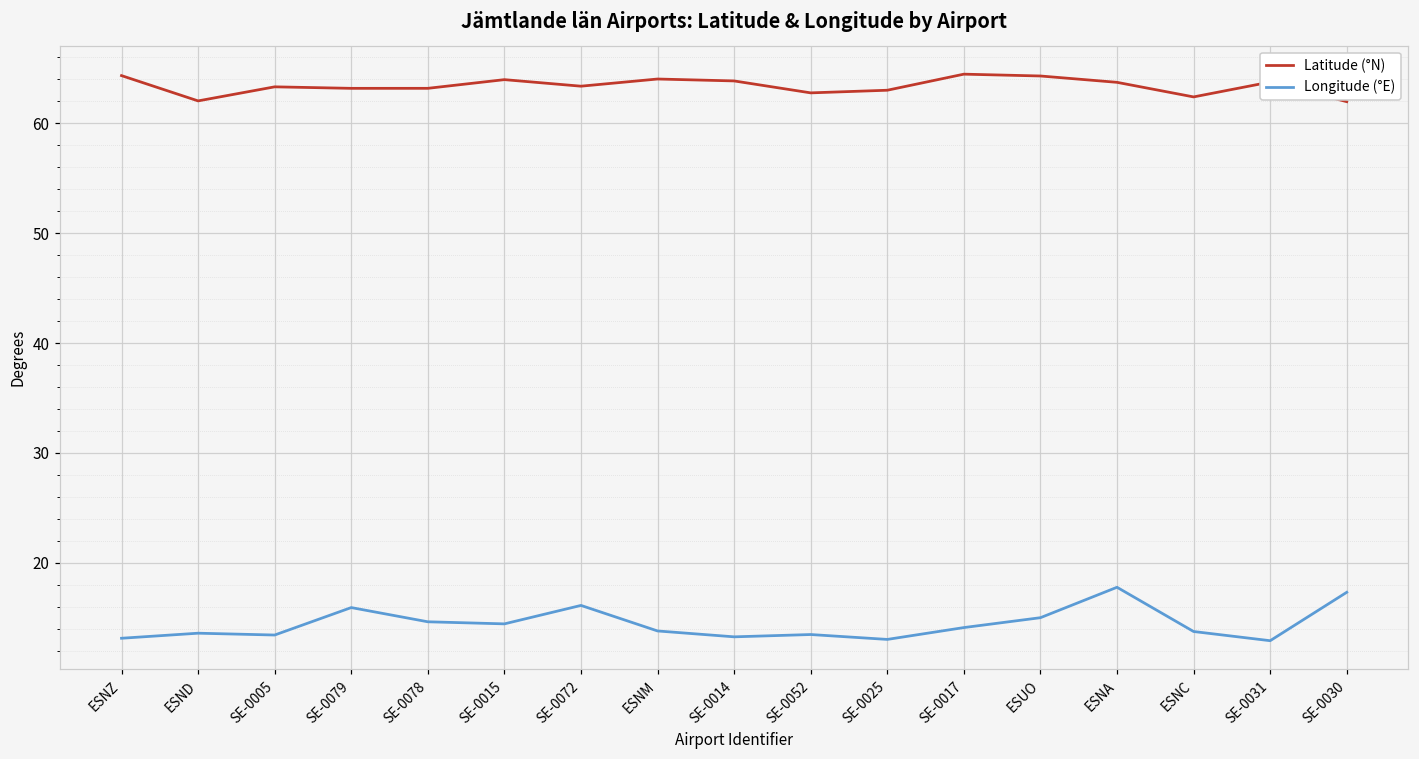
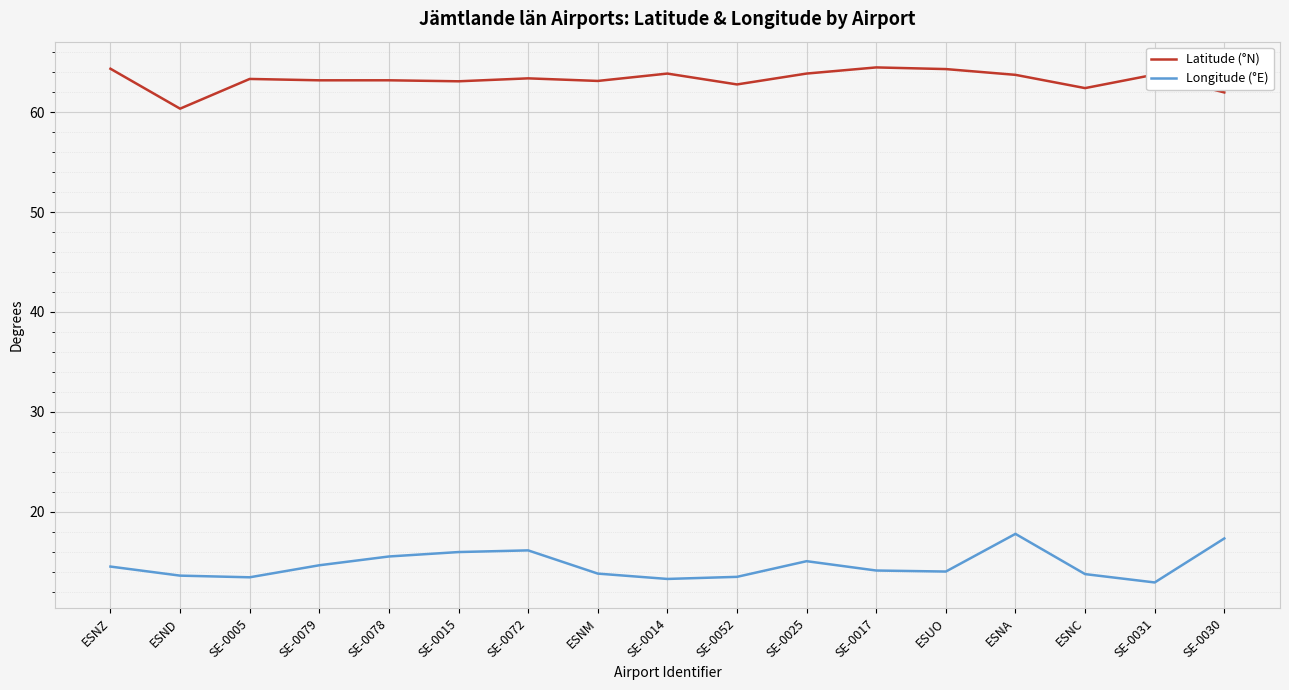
Longitude (°E), ESNZ: 13 -> 15
Latitude (°N), ESND: 62 -> 60
Longitude (°E), SE-0079: 16 -> 15
Longitude (°E), SE-0078: 15 -> 16
Latitude (°N), SE-0015: 64 -> 63
Longitude (°E), SE-0015: 14 -> 16
Latitude (°N), ESNM: 64 -> 63
Latitude (°N), SE-0025: 63 -> 64
Longitude (°E), SE-0025: 13 -> 15
Longitude (°E), ESUO: 15 -> 14
